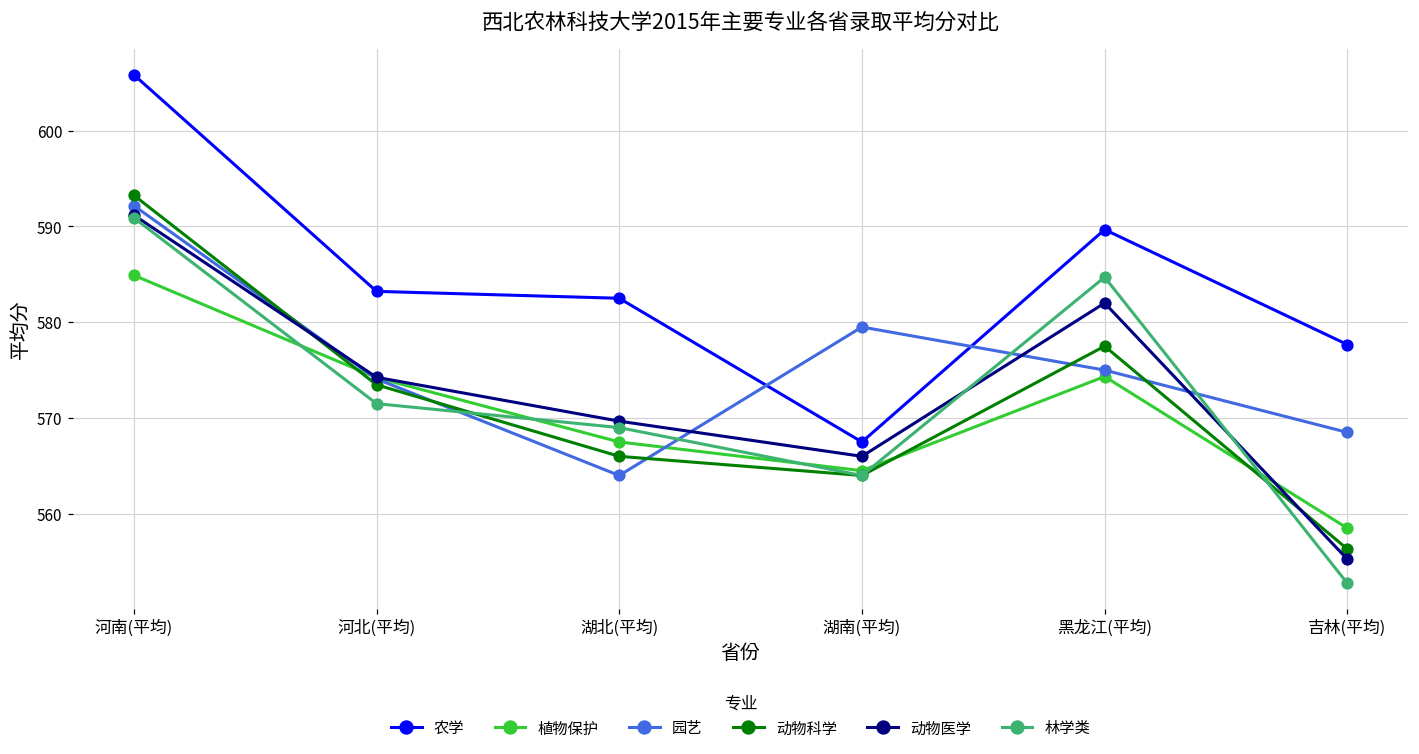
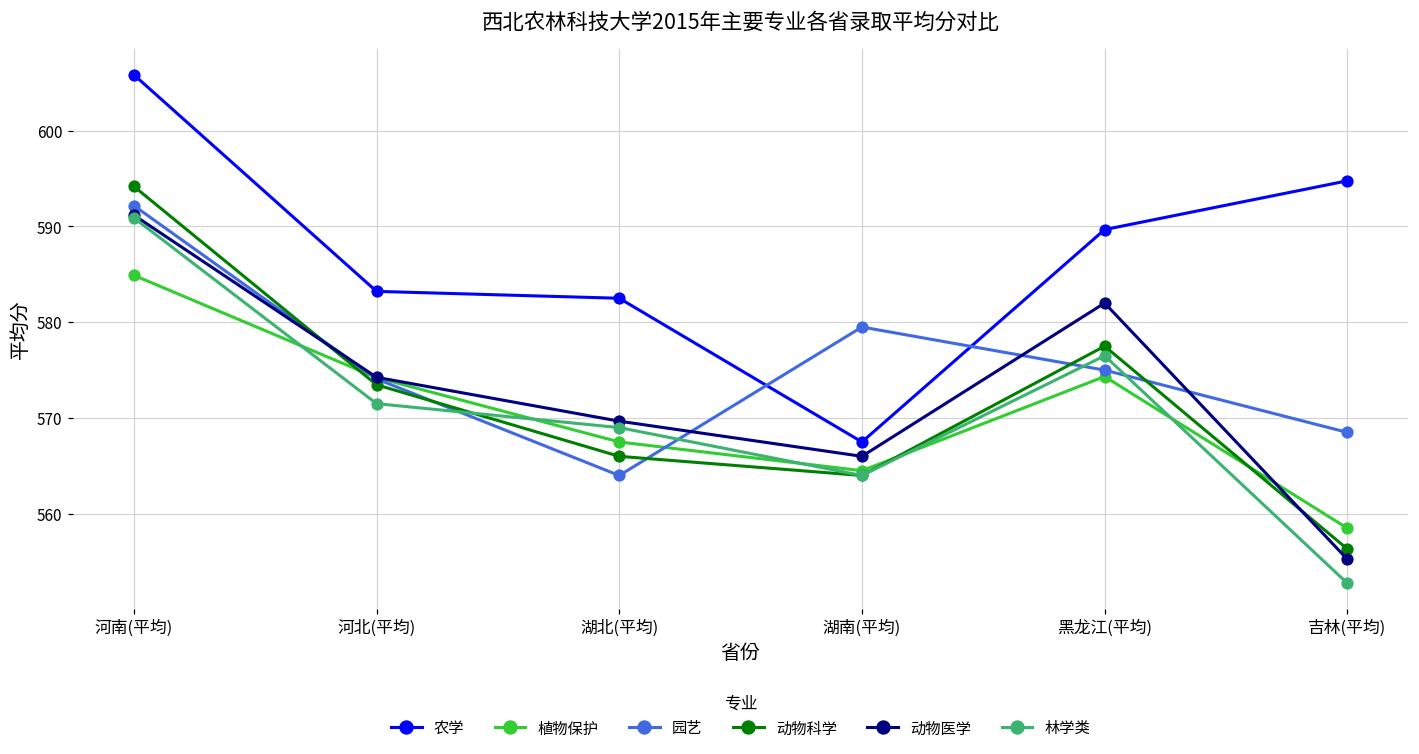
动物科学, 河南(平均): 593 -> 594
林学类, 黑龙江(平均): 585 -> 577
农学, 吉林(平均): 578 -> 595
